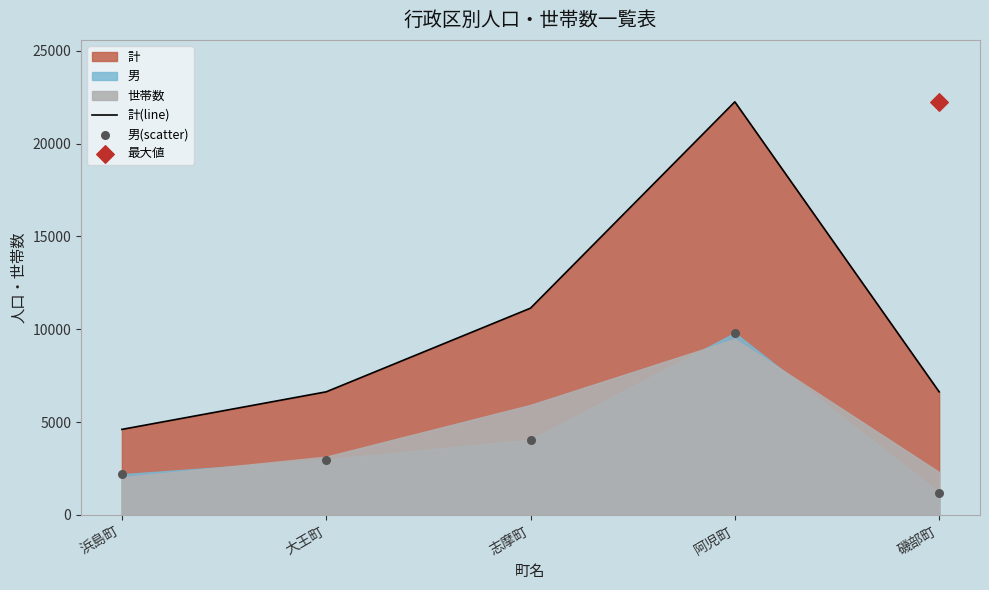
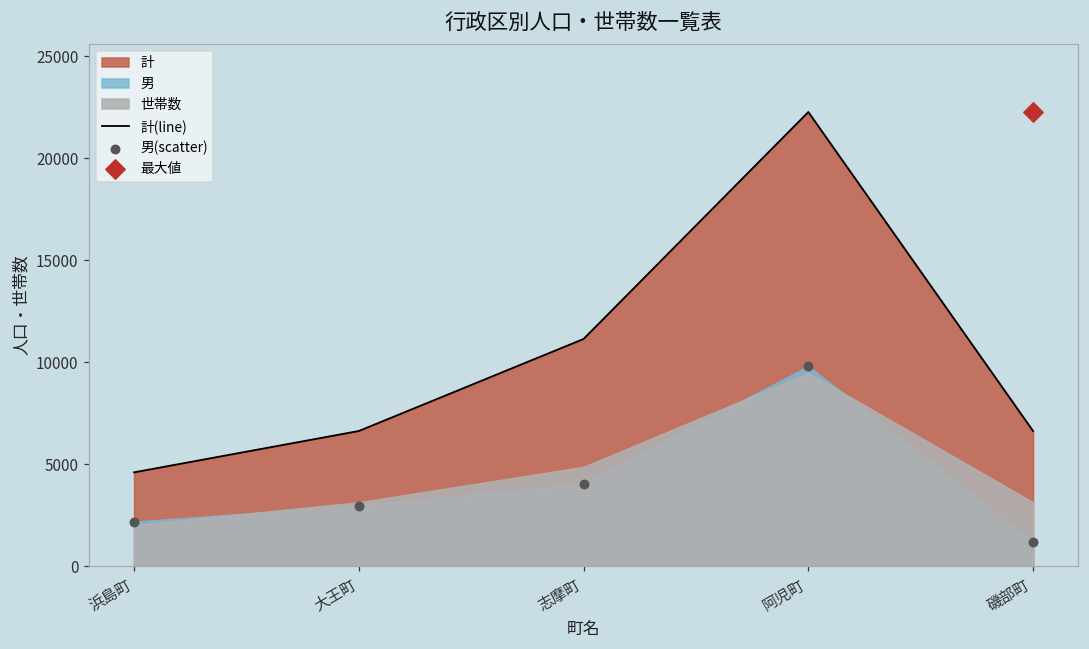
世帯数, 志摩町: 5900 -> 4900
世帯数, 磯部町: 2300 -> 3100
